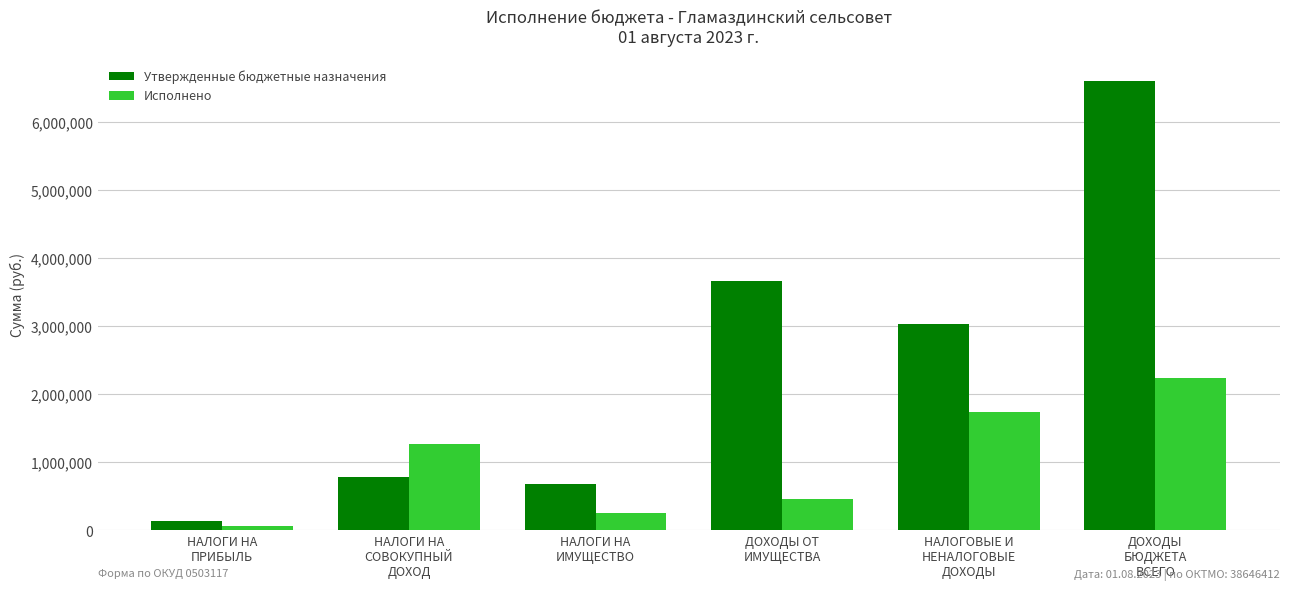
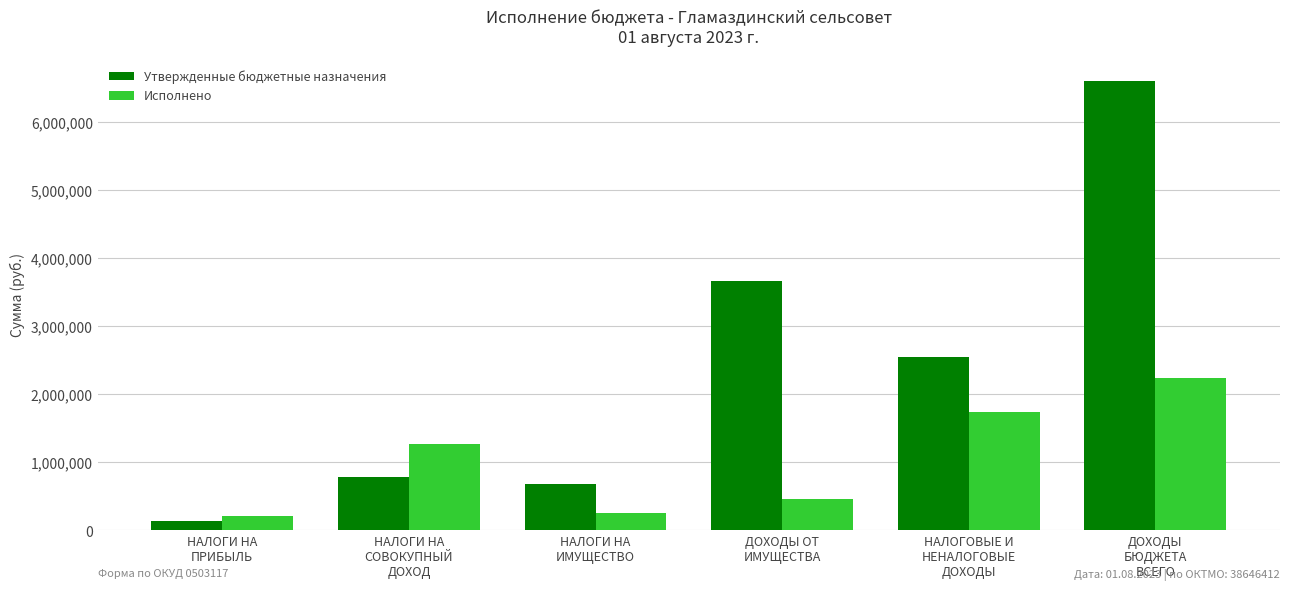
Исполнено, НАЛОГИ НА ПРИБЫЛЬ: 100,000 -> 200,000
Утвержденные бюджетные назначения, НАЛОГОВЫЕ И НЕНАЛОГОВЫЕ ДОХОДЫ: 3,000,000 -> 2,500,000
